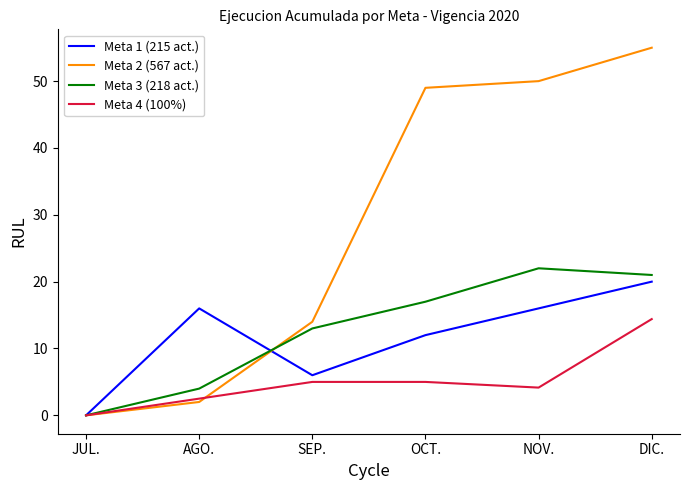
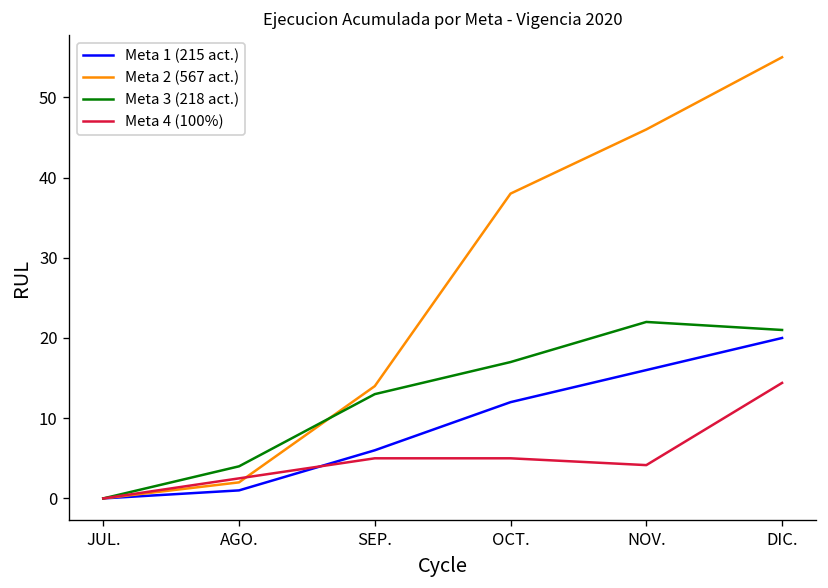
Meta 1 (215 act.), AGO.: 16 -> 1
Meta 2 (567 act.), OCT.: 49 -> 38
Meta 2 (567 act.), NOV.: 50 -> 46
